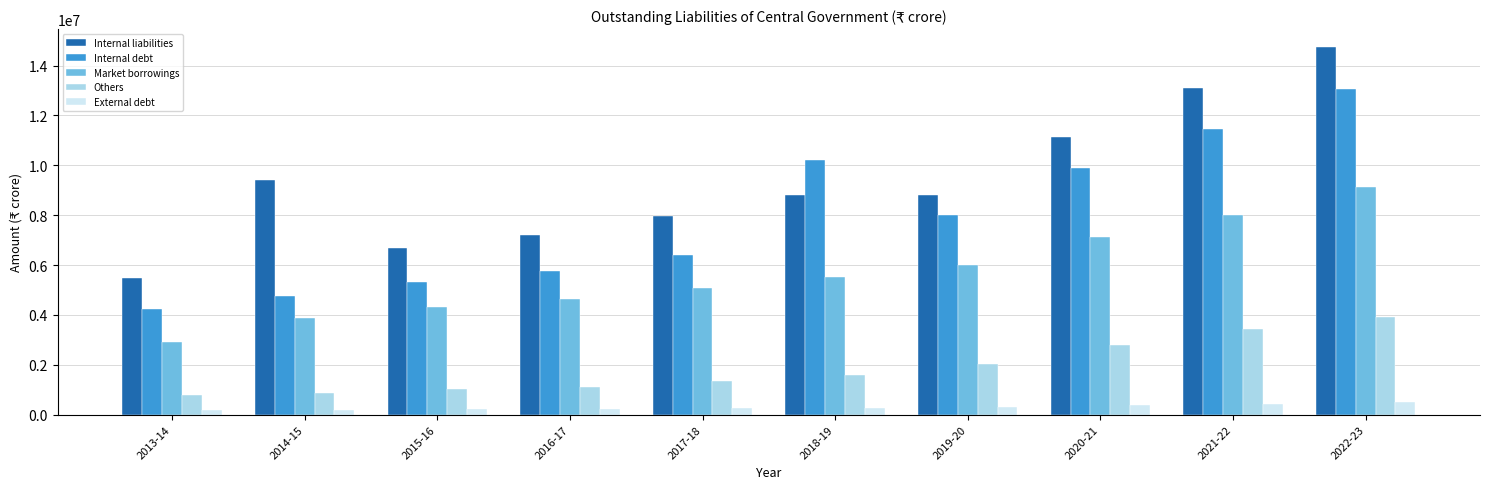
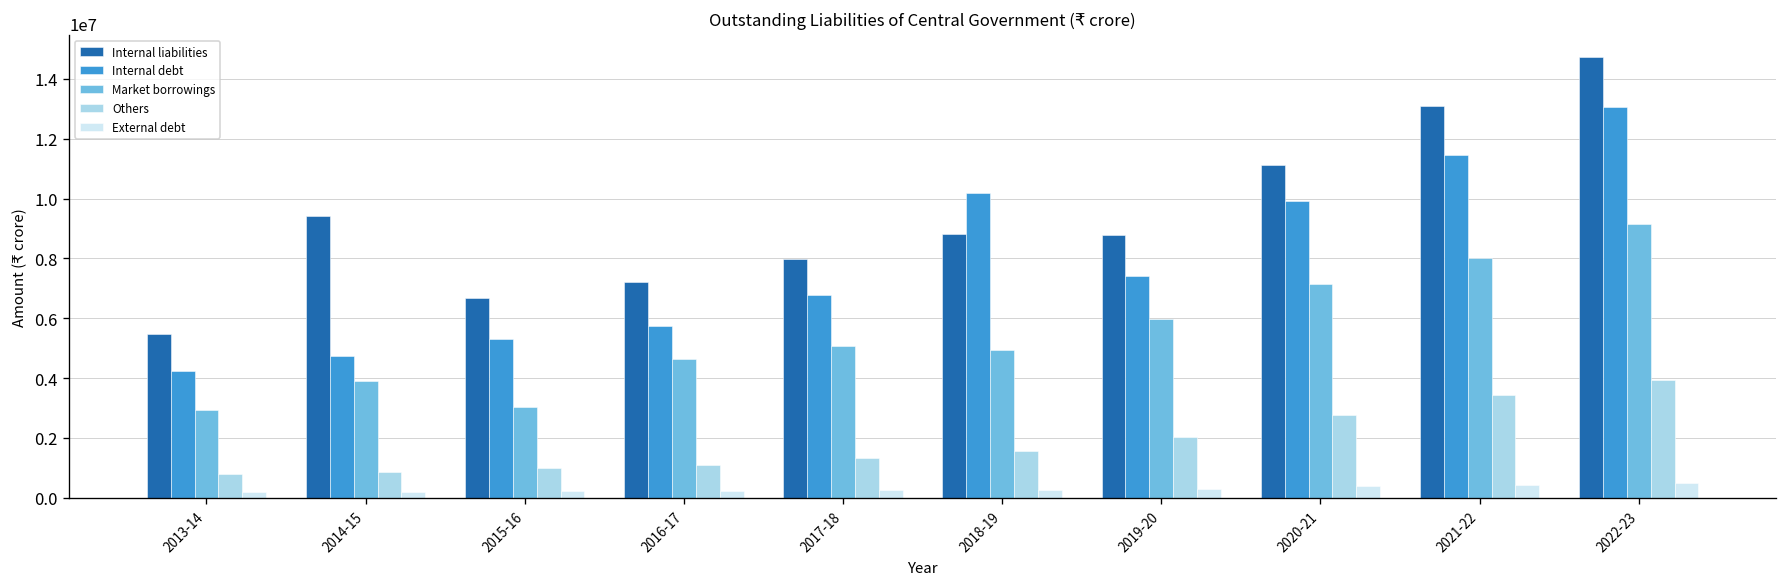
Market borrowings, 2015-16: 4300000 -> 3000000
Internal debt, 2017-18: 6400000 -> 6800000
Market borrowings, 2018-19: 5500000 -> 4900000
Internal debt, 2019-20: 8000000 -> 7400000
